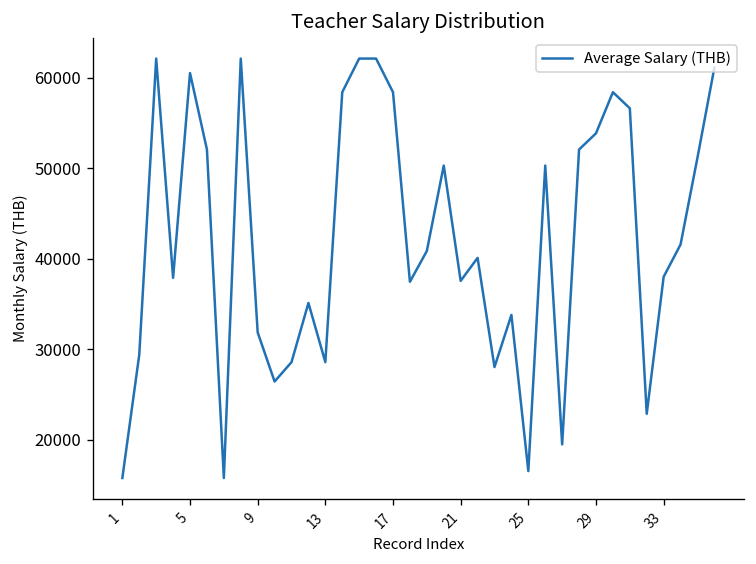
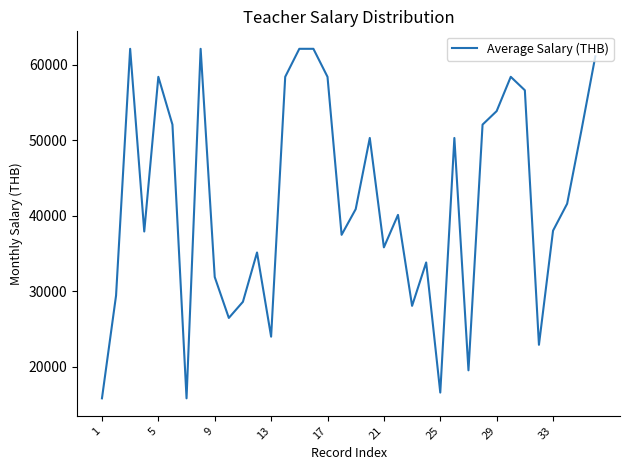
5: 61000 -> 58000
13: 29000 -> 24000
21: 38000 -> 36000
